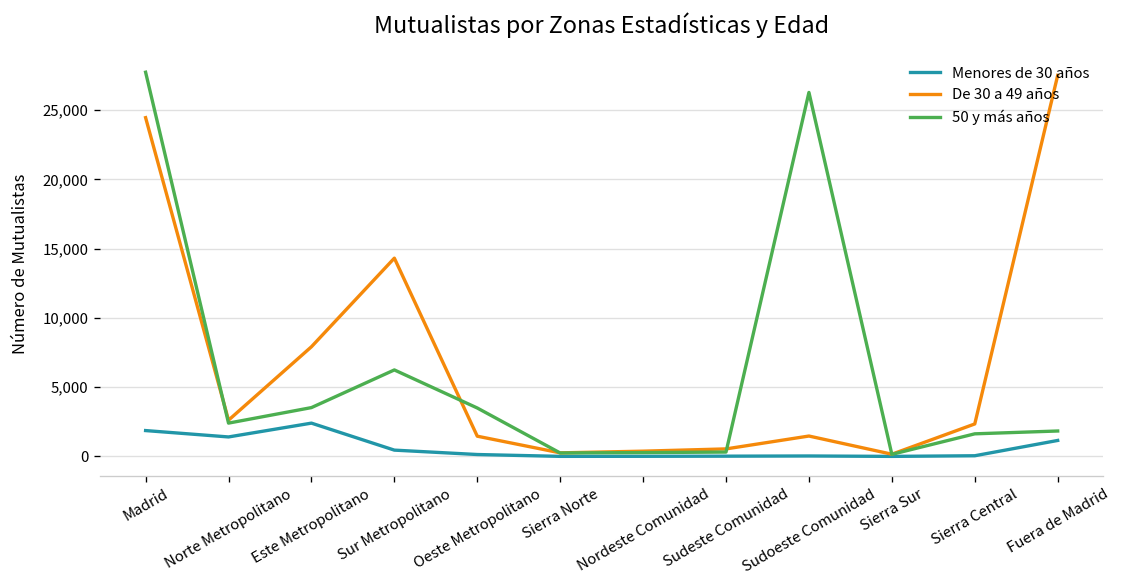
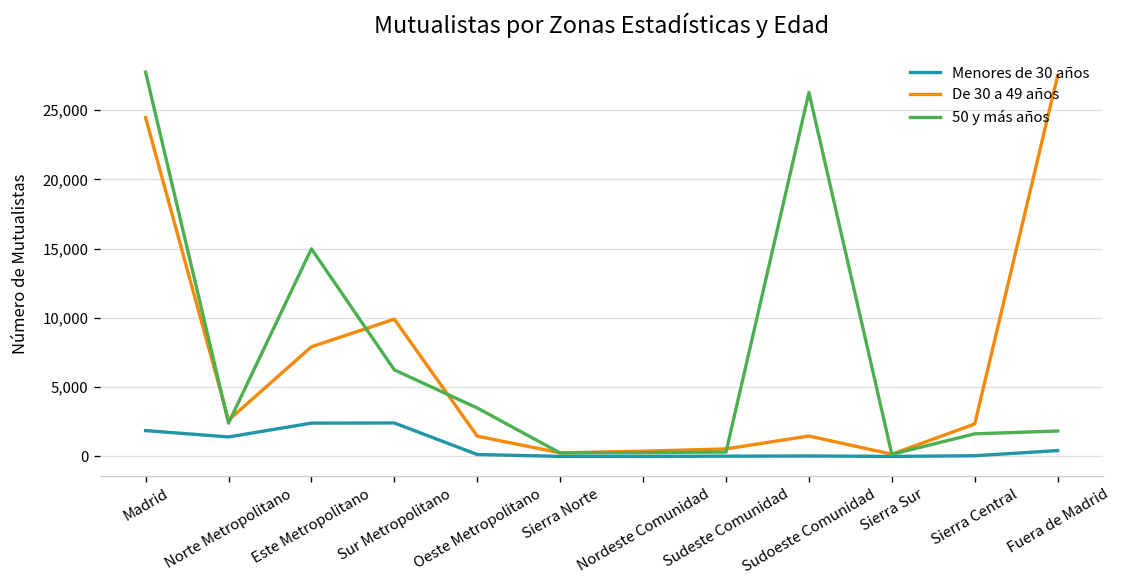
50 y más años, Este Metropolitano: 3,500 -> 15,000
Menores de 30 años, Sur Metropolitano: 500 -> 2,400
De 30 a 49 años, Sur Metropolitano: 14,300 -> 9,900
Menores de 30 años, Fuera de Madrid: 1,200 -> 400
